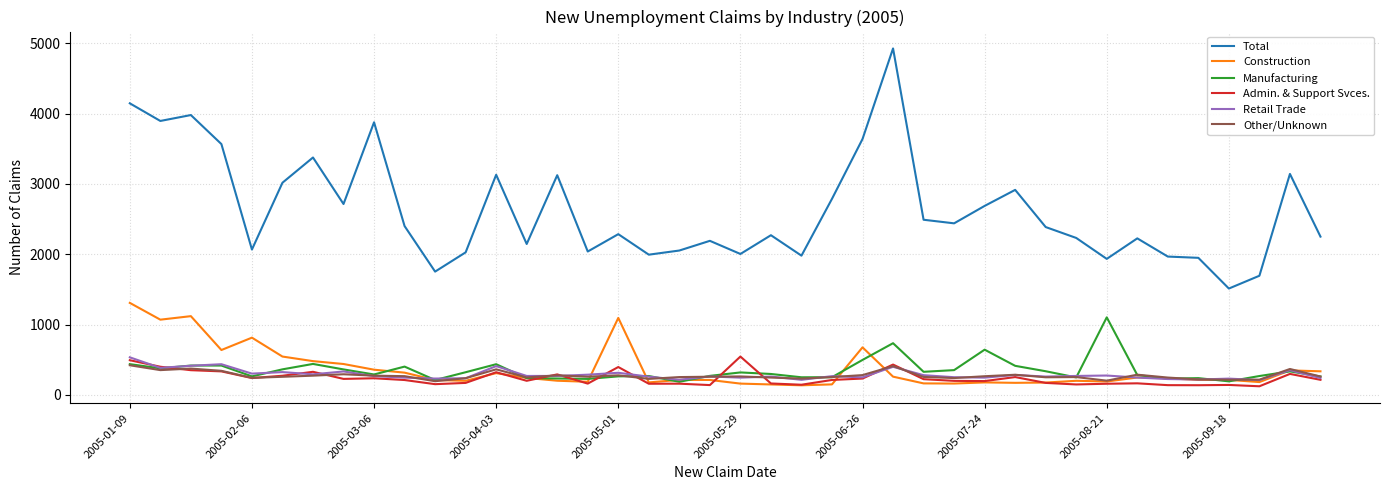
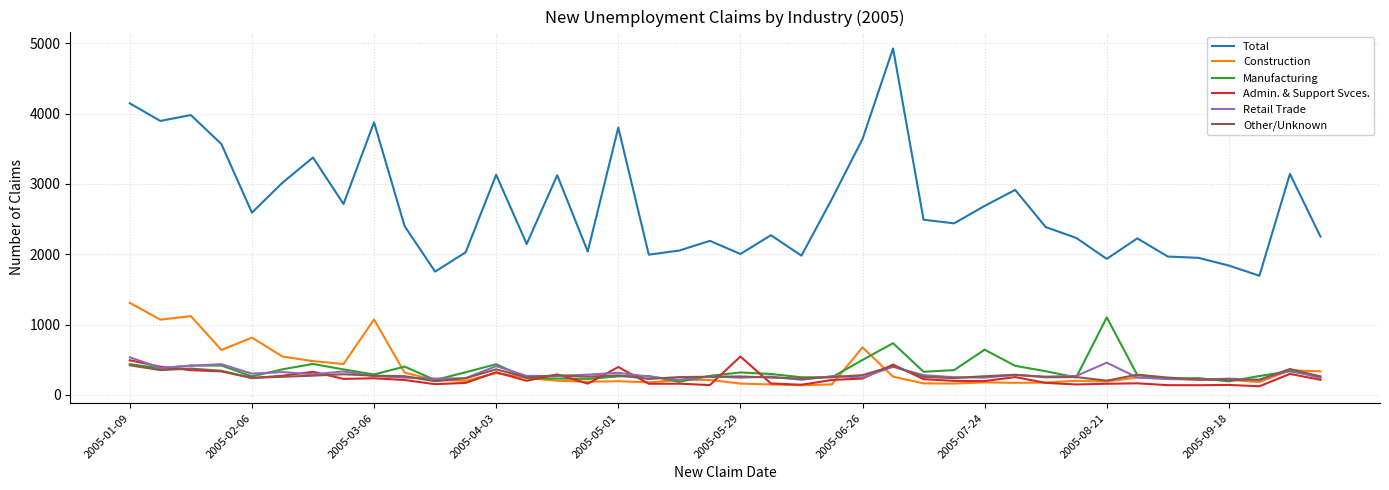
Total, 2005-02-06: 2100 -> 2600
Construction, 2005-03-06: 400 -> 1100
Total, 2005-05-01: 2300 -> 3800
Construction, 2005-05-01: 1100 -> 200
Retail Trade, 2005-08-21: 300 -> 500
Total, 2005-09-18: 1500 -> 1800
